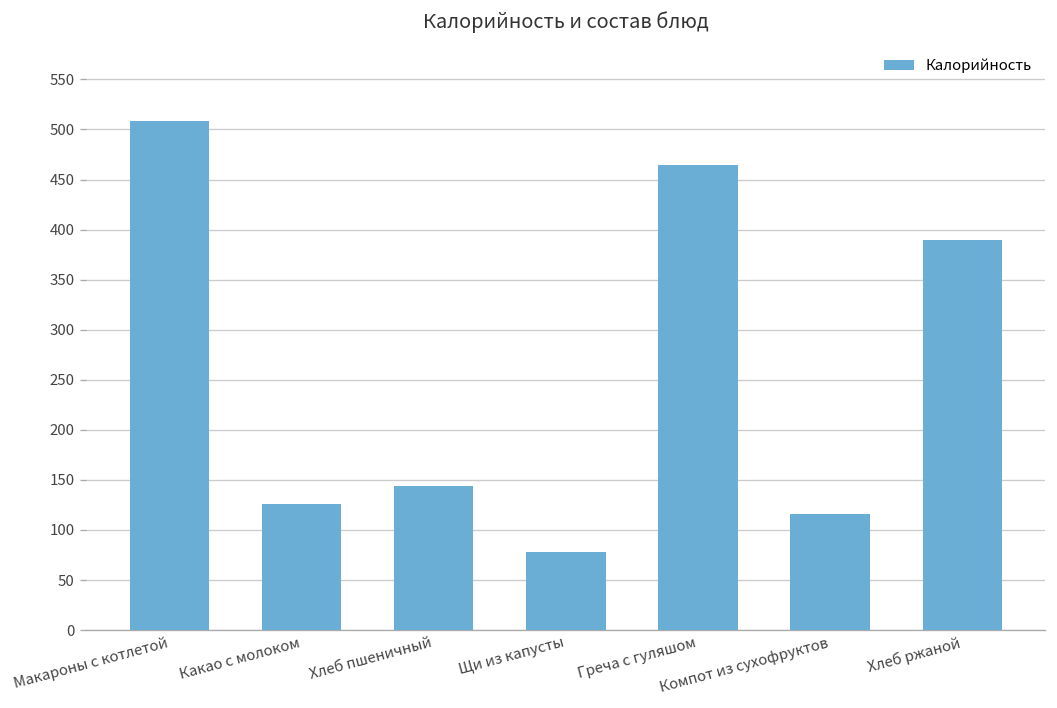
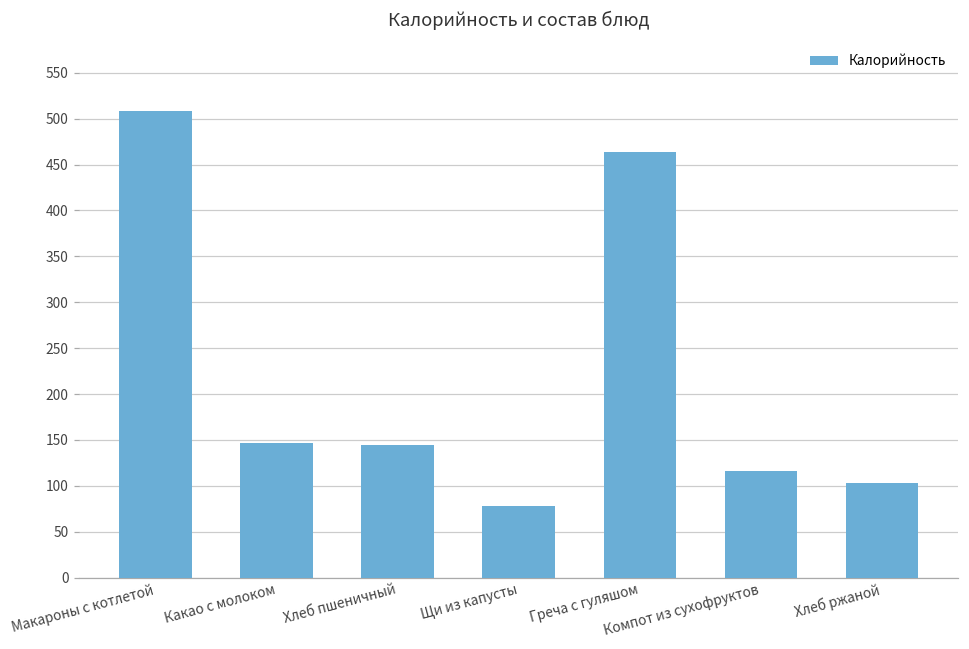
Какао с молоком: 130 -> 150
Хлеб ржаной: 390 -> 100
